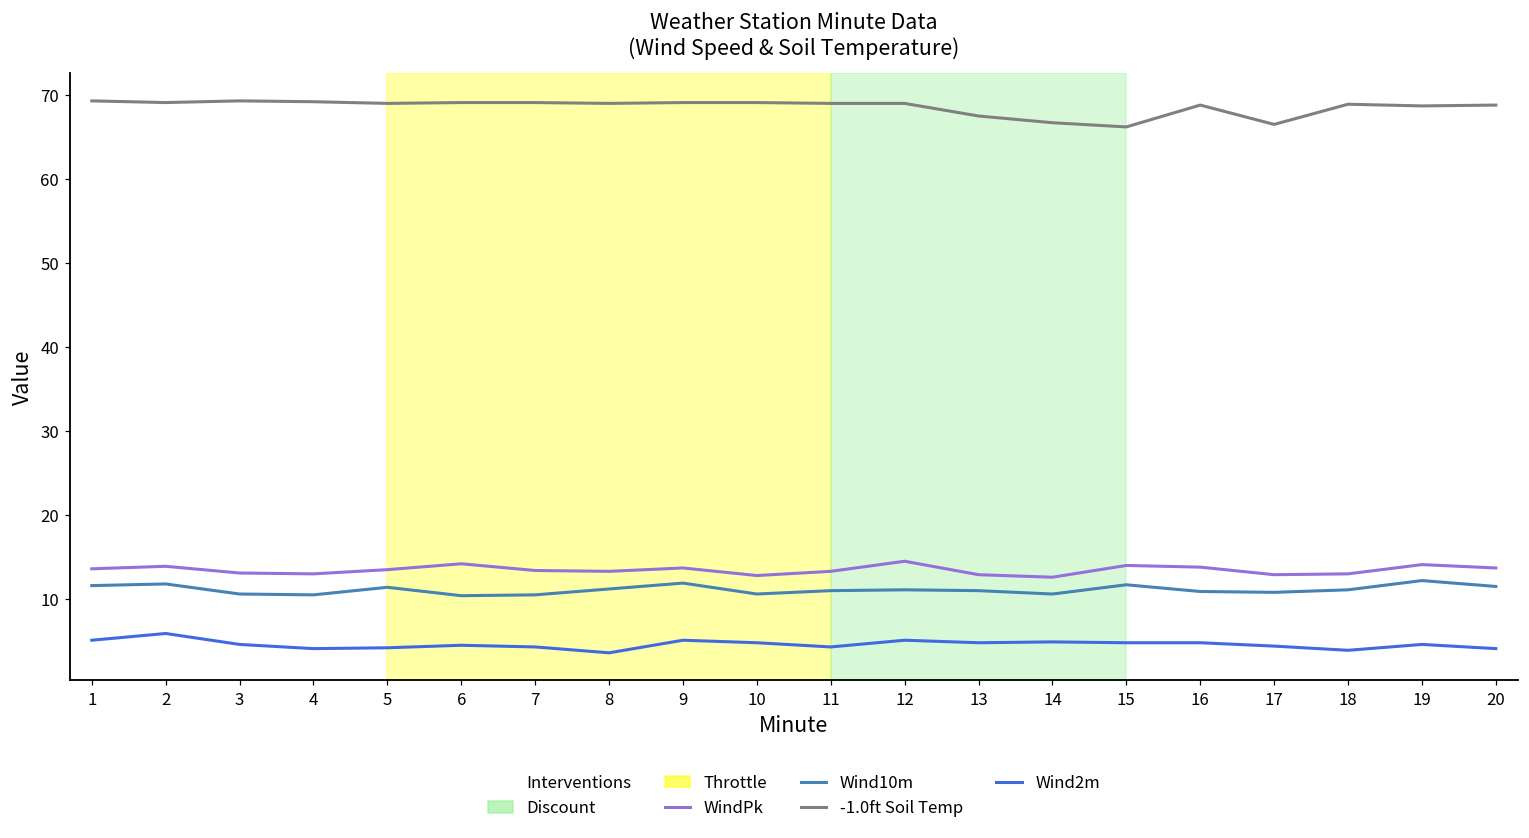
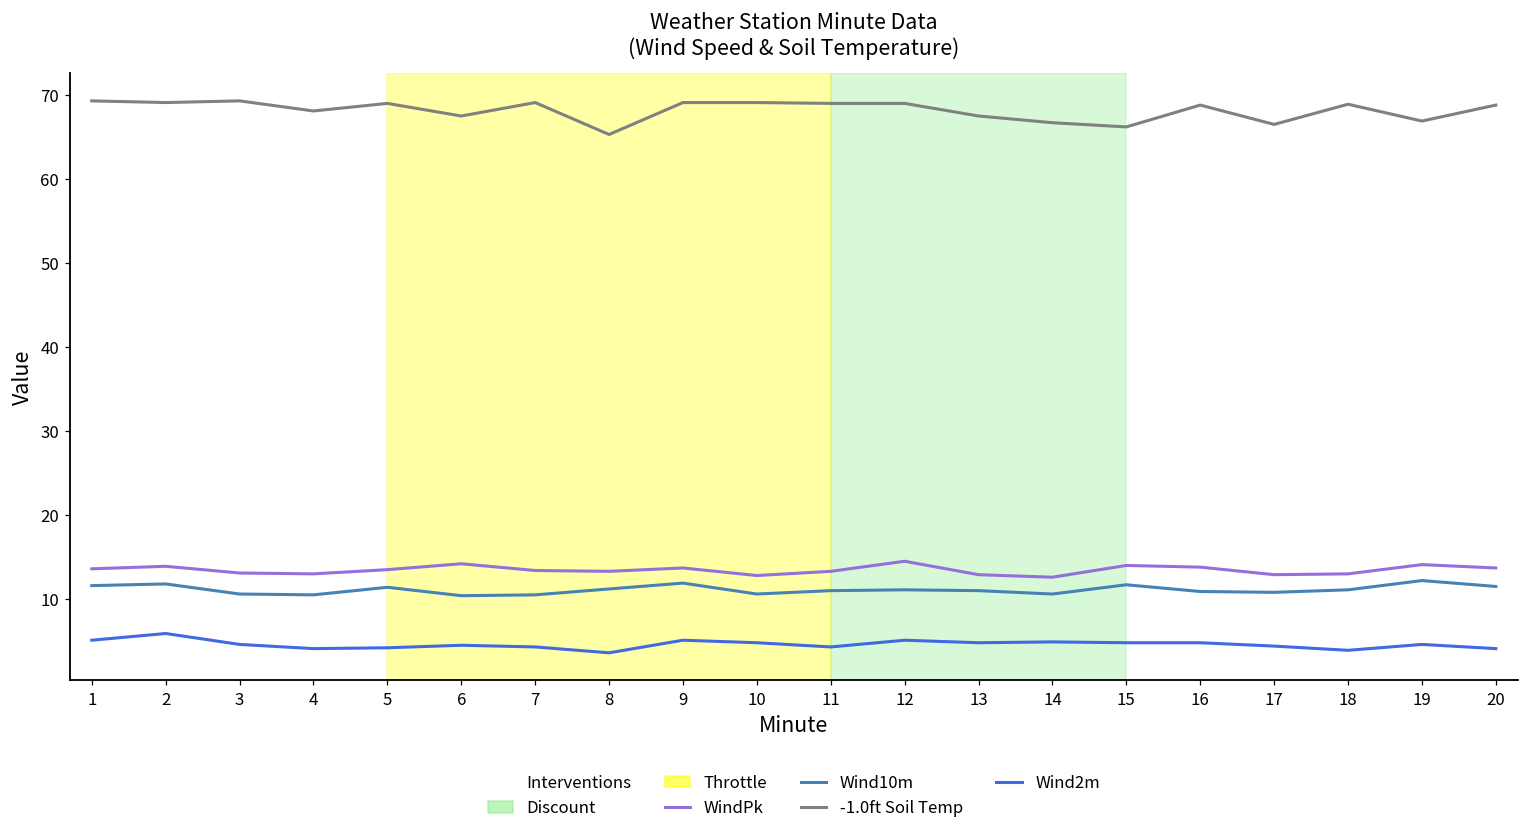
-1.0ft Soil Temp, 4: 69 -> 68
-1.0ft Soil Temp, 6: 69 -> 68
-1.0ft Soil Temp, 8: 69 -> 65
-1.0ft Soil Temp, 19: 69 -> 67
